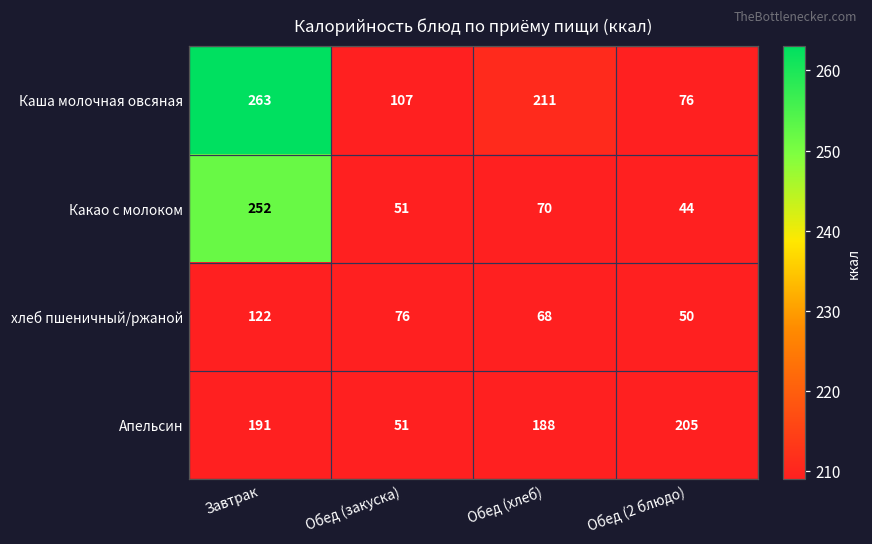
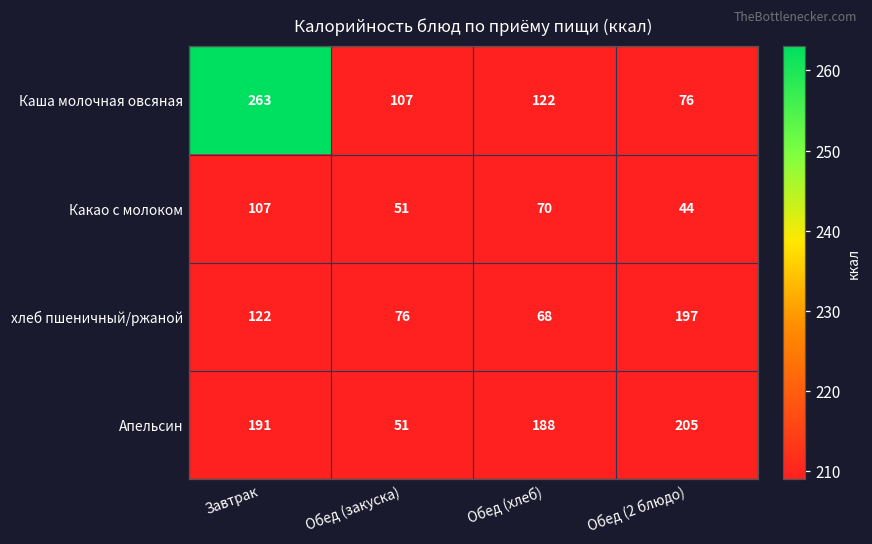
Каша молочная овсяная, Обед (хлеб): 211 -> 122
Какао с молоком, Завтрак: 252 -> 107
хлеб пшеничный/ржаной, Обед (2 блюдо): 50 -> 197
